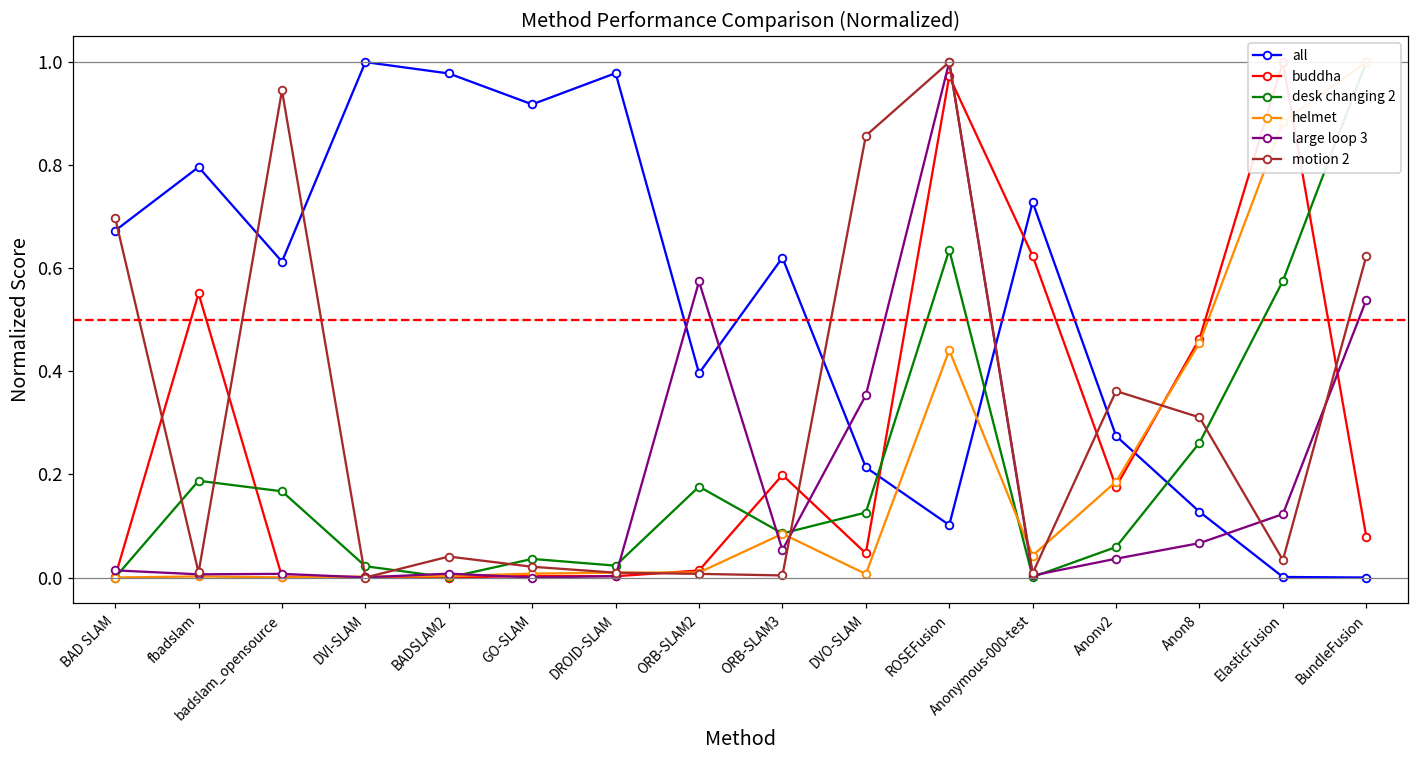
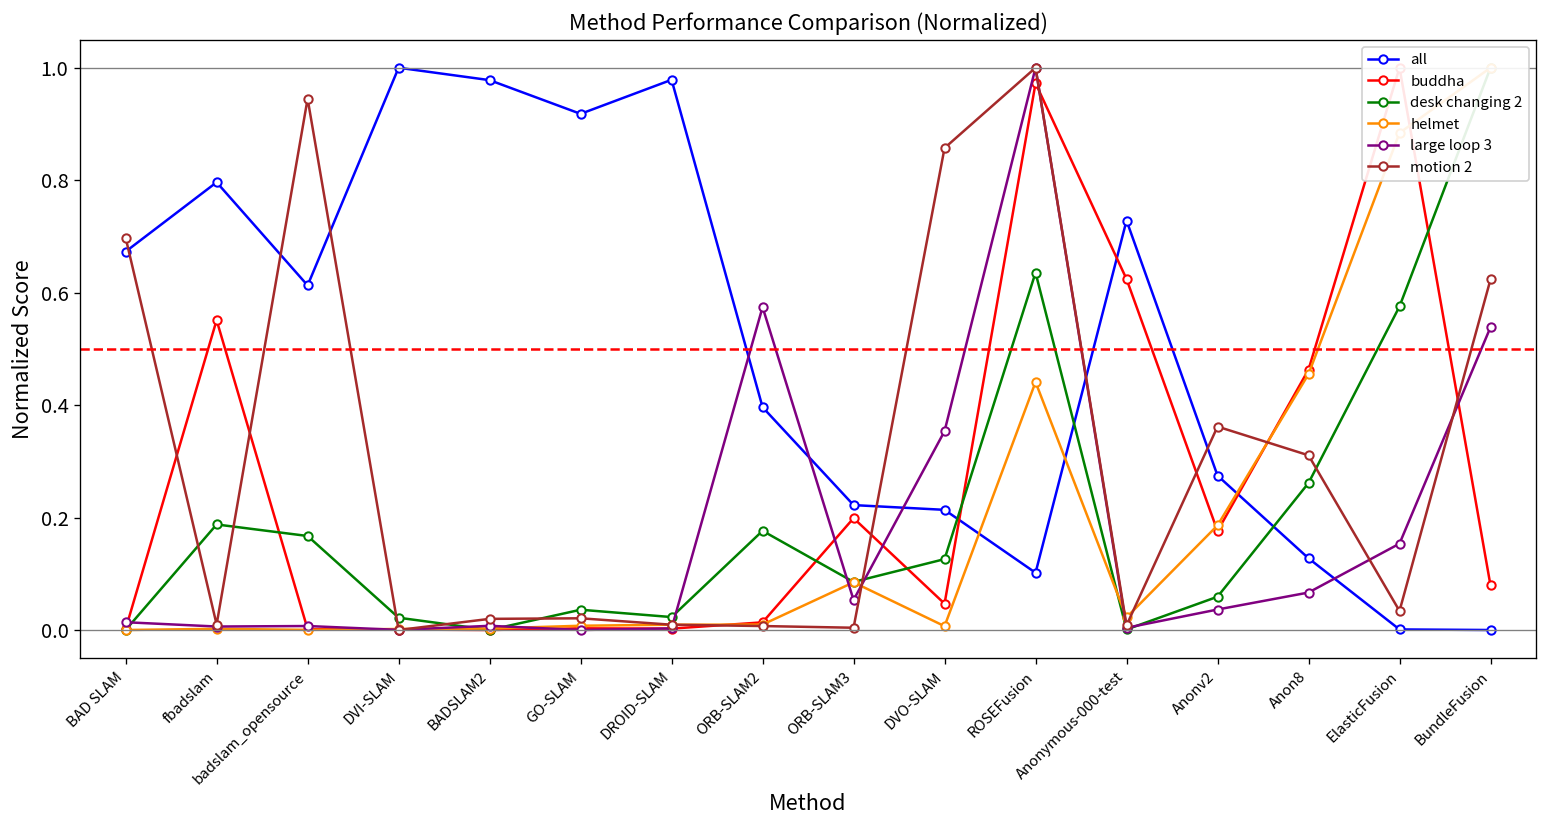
motion 2, BADSLAM2: 0.04 -> 0.02
all, ORB-SLAM3: 0.62 -> 0.22
helmet, Anonymous-000-test: 0.04 -> 0.02
large loop 3, ElasticFusion: 0.12 -> 0.15
